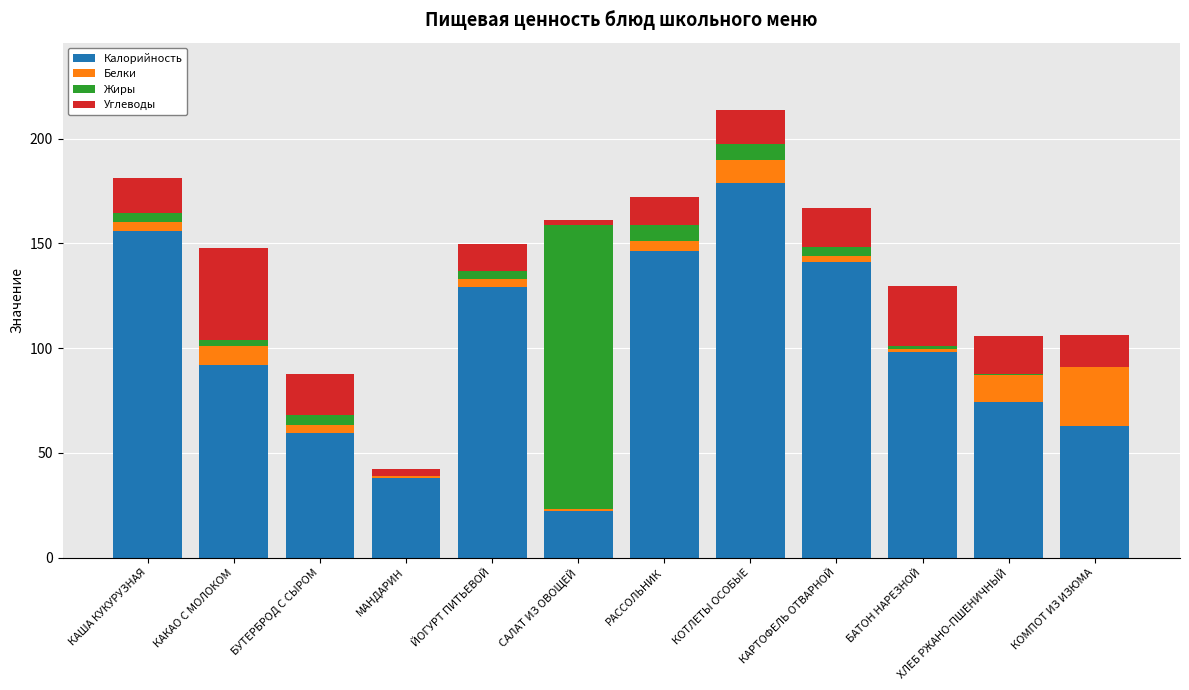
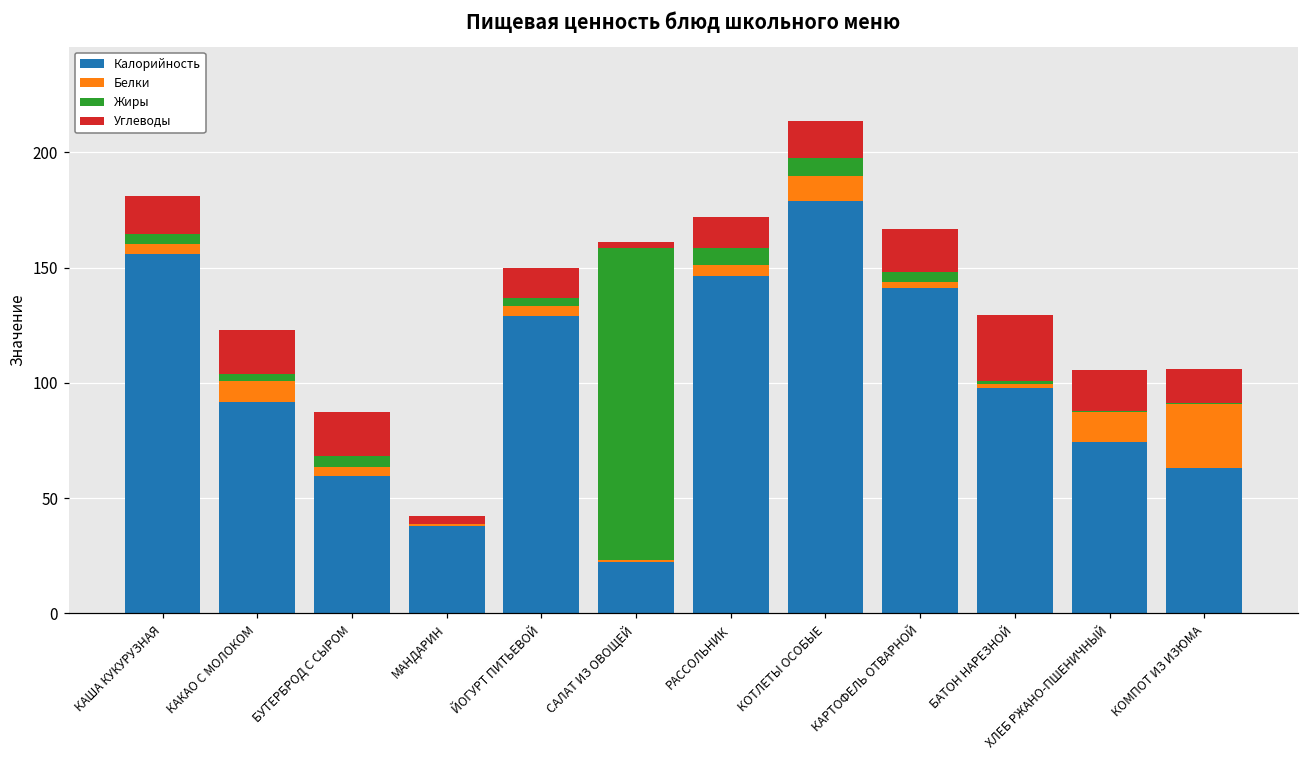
Углеводы, КАКАО С МОЛОКОМ: 44 -> 19
